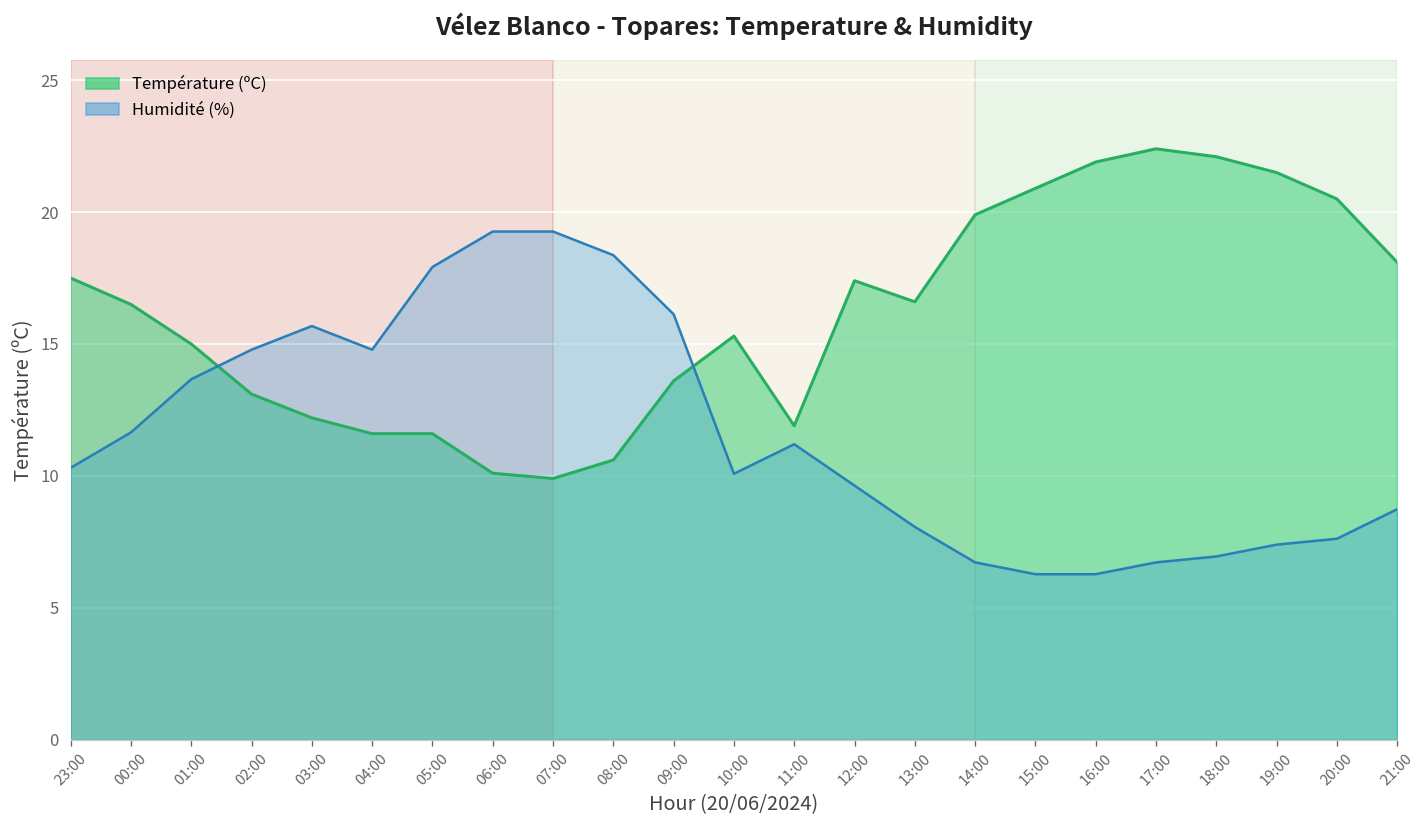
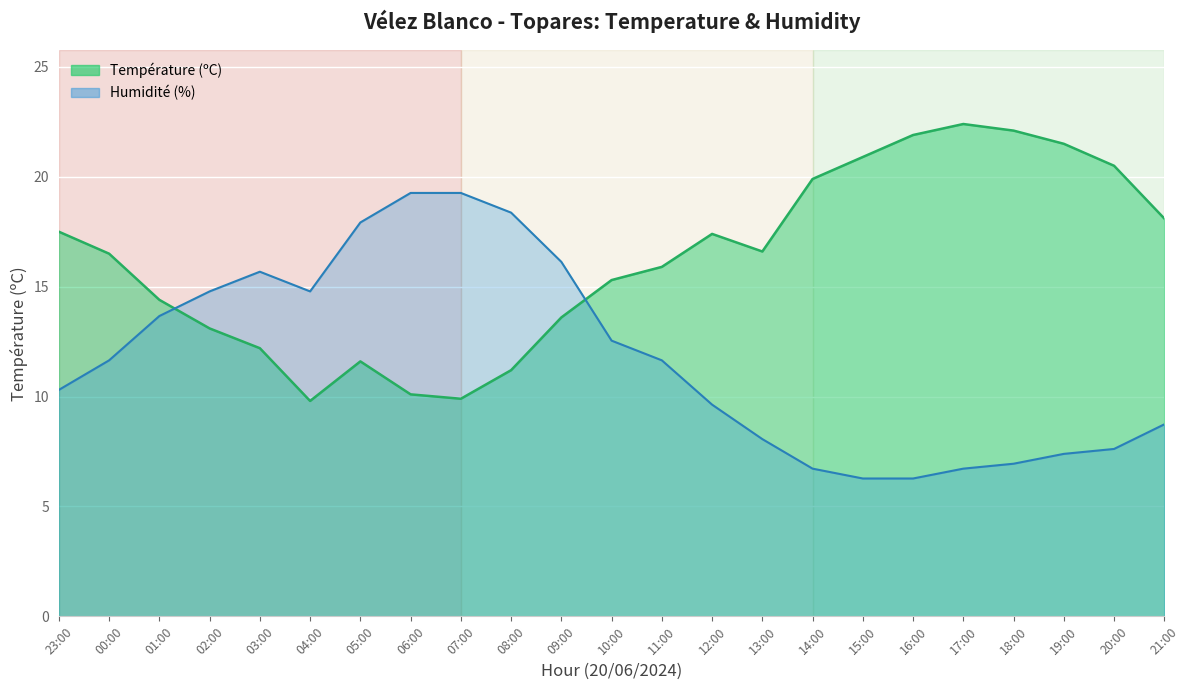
Température (ºC), 01:00: 15.0 -> 14.4
Température (ºC), 04:00: 11.6 -> 9.8
Température (ºC), 08:00: 10.6 -> 11.2
Humidité (%), 10:00: 10.1 -> 12.5
Température (ºC), 11:00: 11.9 -> 15.9
Humidité (%), 11:00: 11.2 -> 11.6
